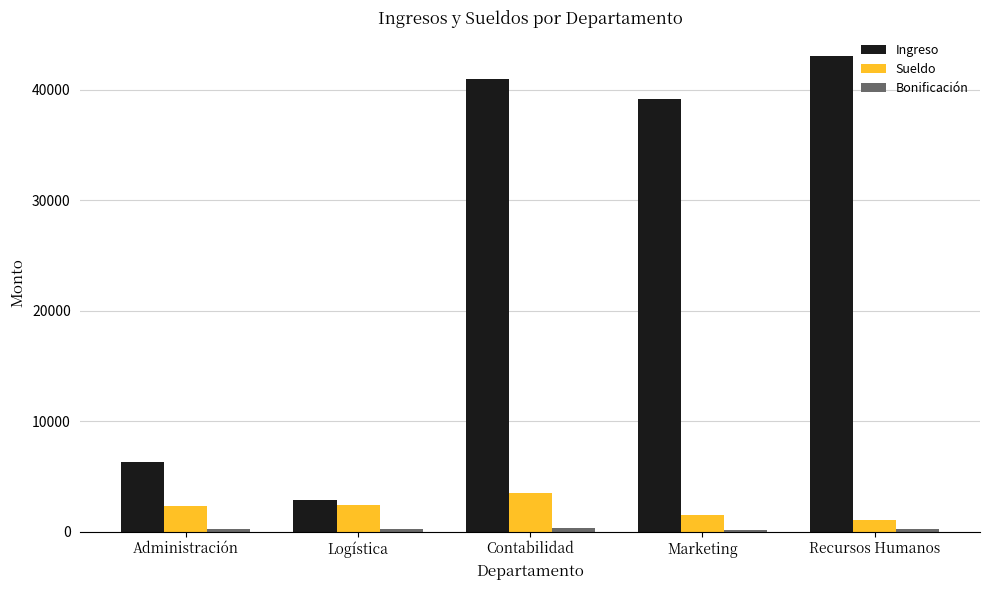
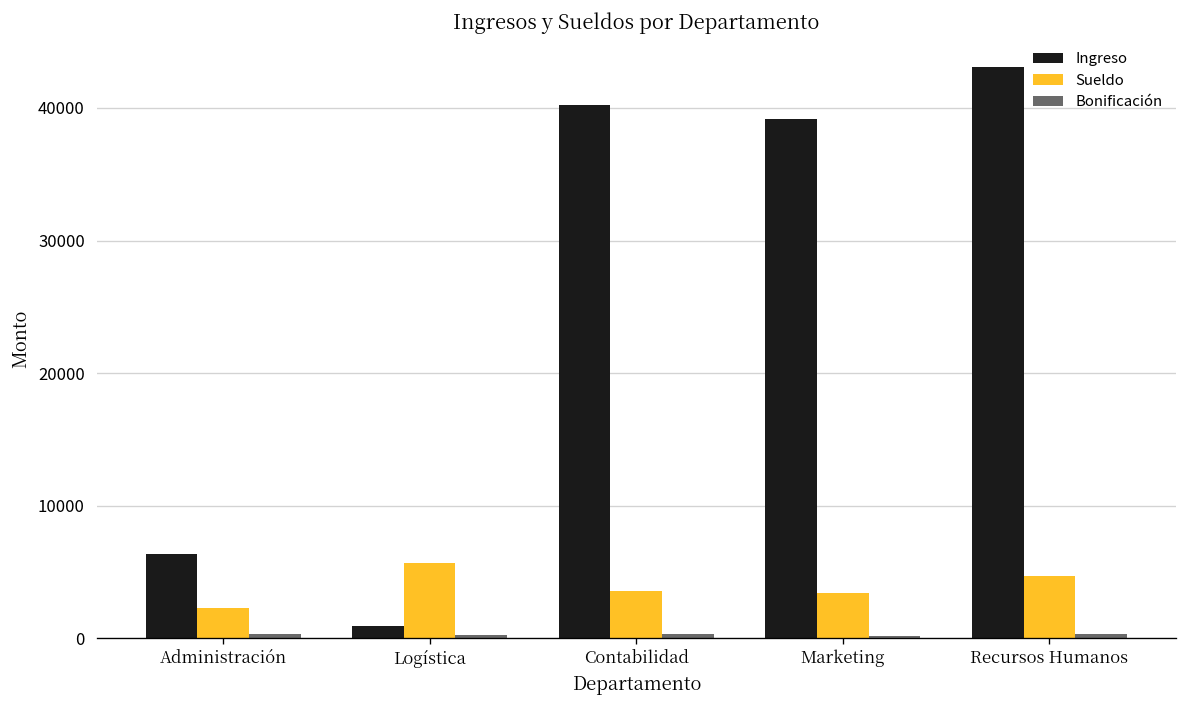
Ingreso, Logística: 2900 -> 900
Sueldo, Logística: 2400 -> 5700
Ingreso, Contabilidad: 41000 -> 40200
Sueldo, Marketing: 1500 -> 3400
Sueldo, Recursos Humanos: 1100 -> 4700
